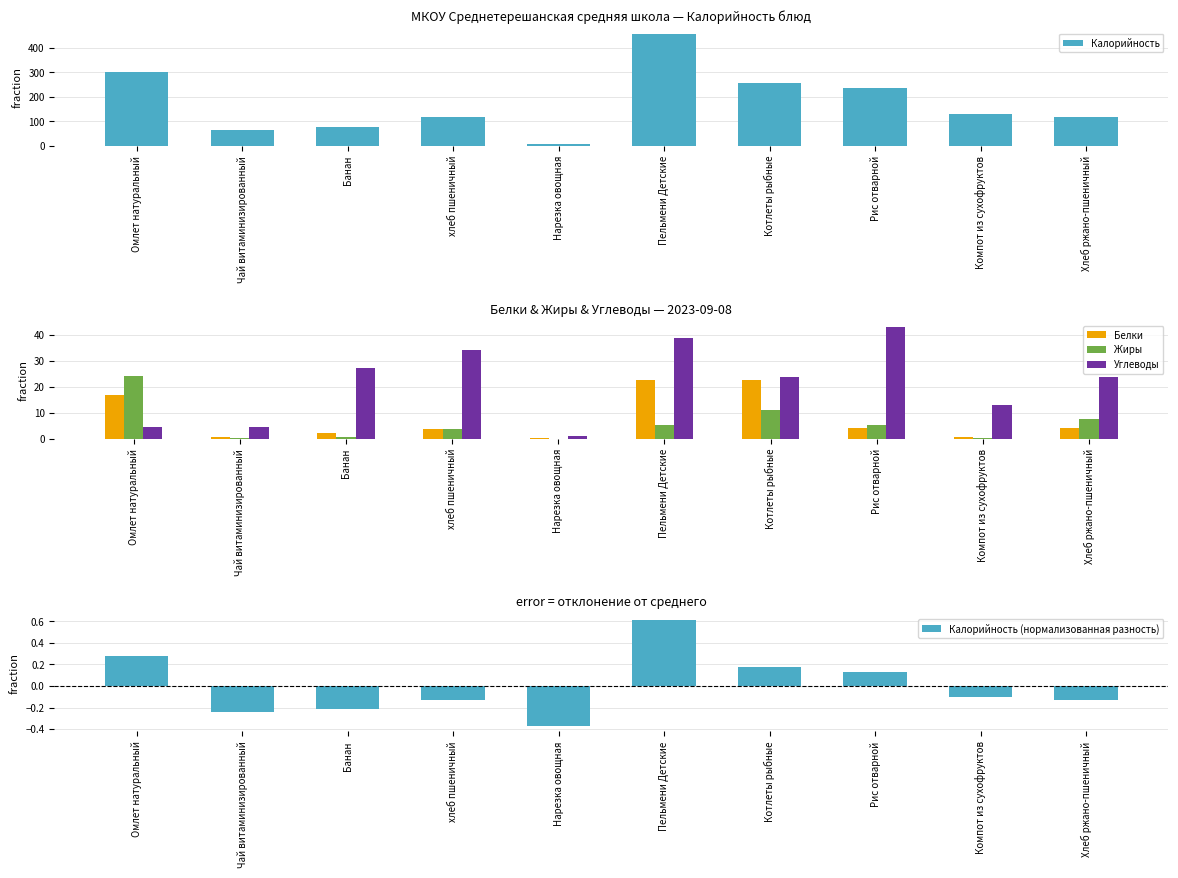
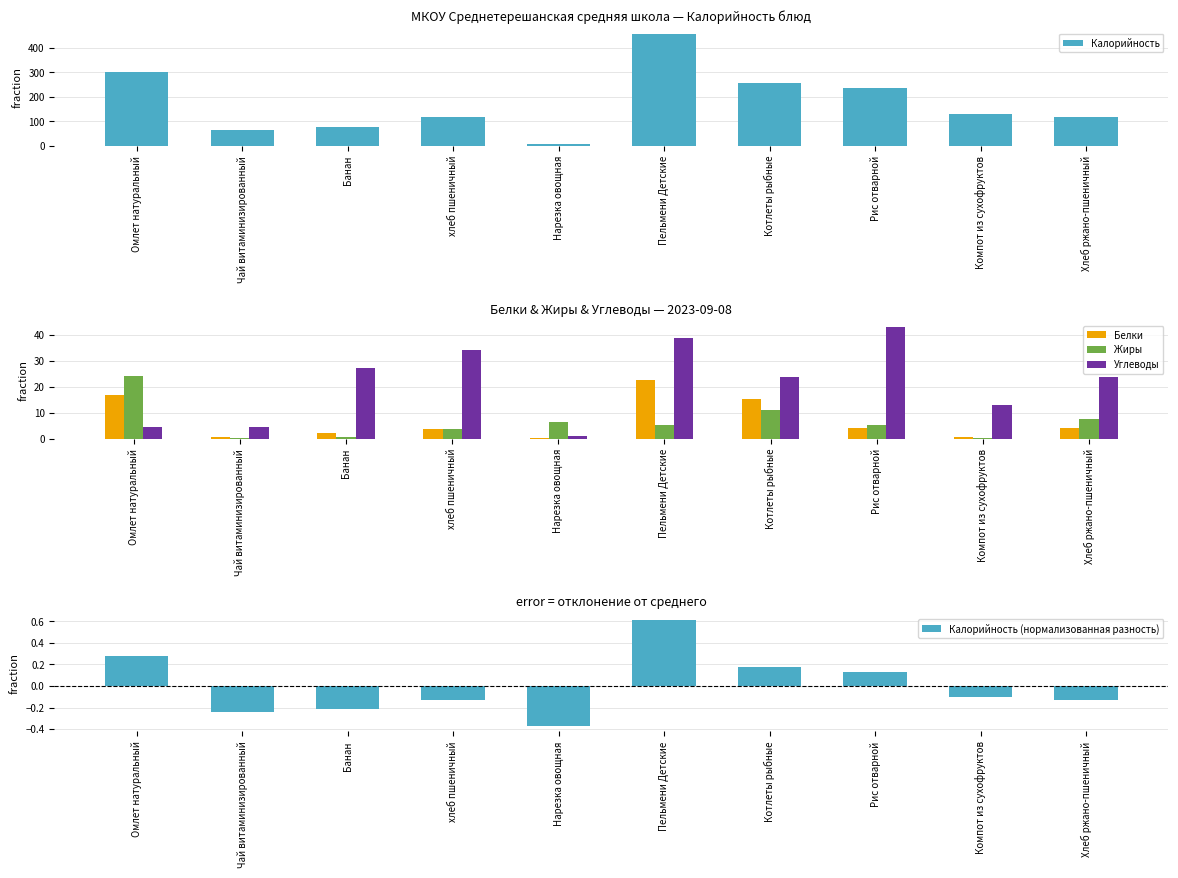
Белки & Жиры & Углеводы — 2023-09-08, Жиры, Нарезка овощная: 0 -> 6
Белки & Жиры & Углеводы — 2023-09-08, Белки, Котлеты рыбные: 22 -> 15
